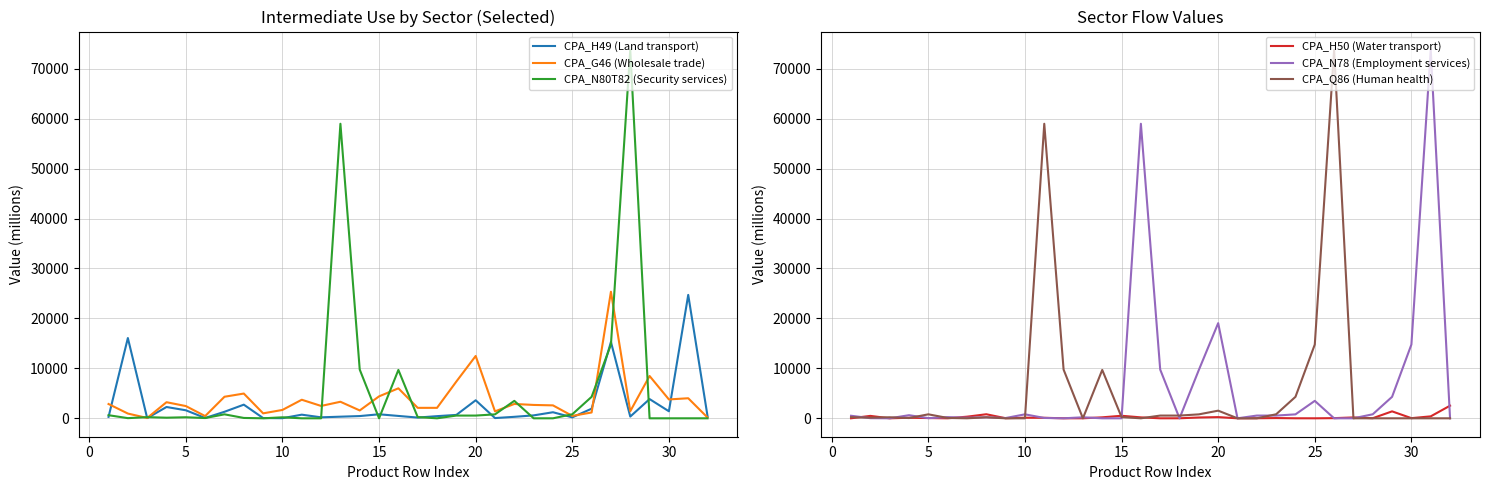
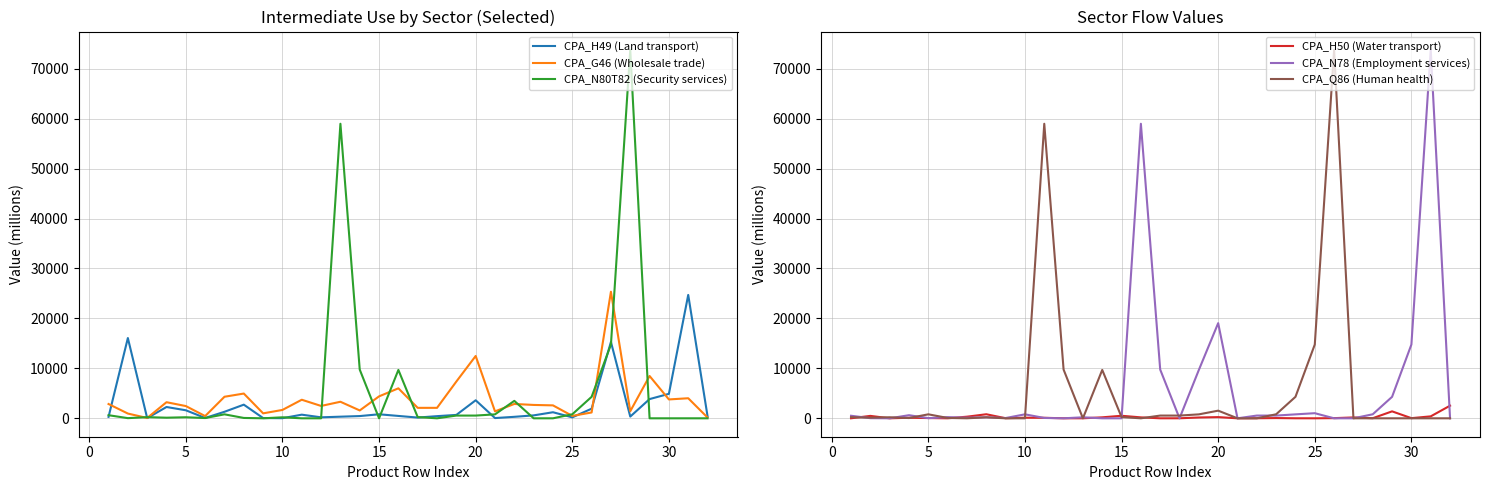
Intermediate Use by Sector (Selected), CPA_H49 (Land transport), 30: 1000 -> 5000
Sector Flow Values, CPA_N78 (Employment services), 25: 3000 -> 1000
